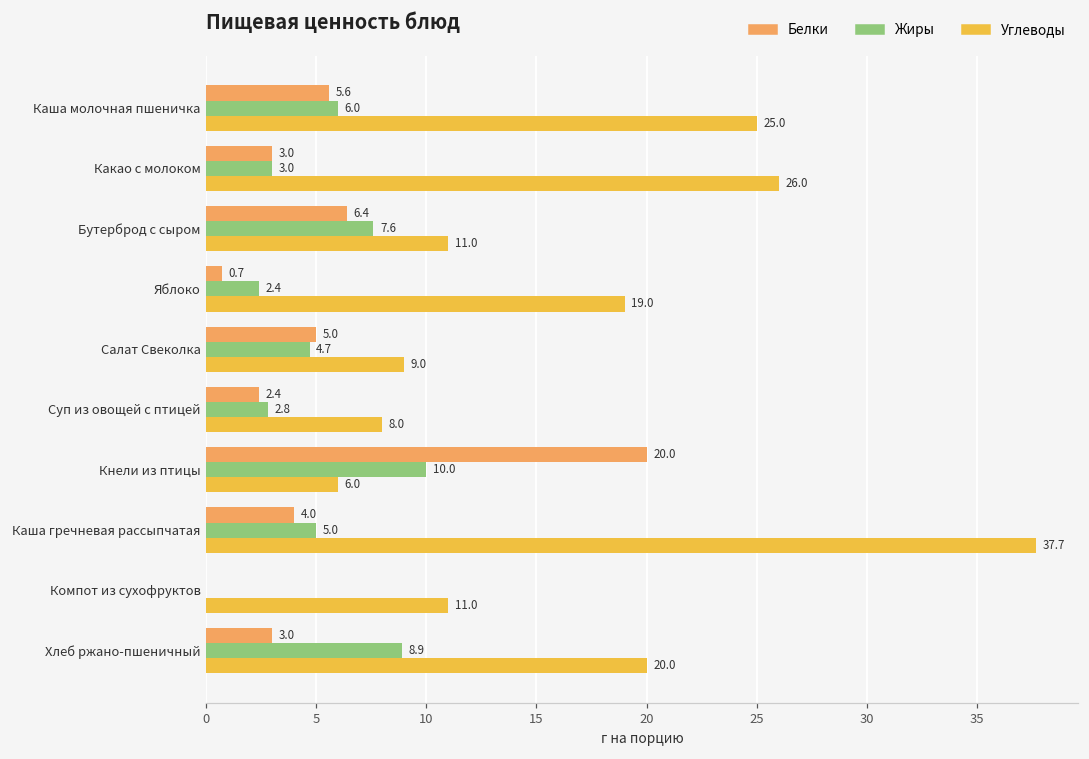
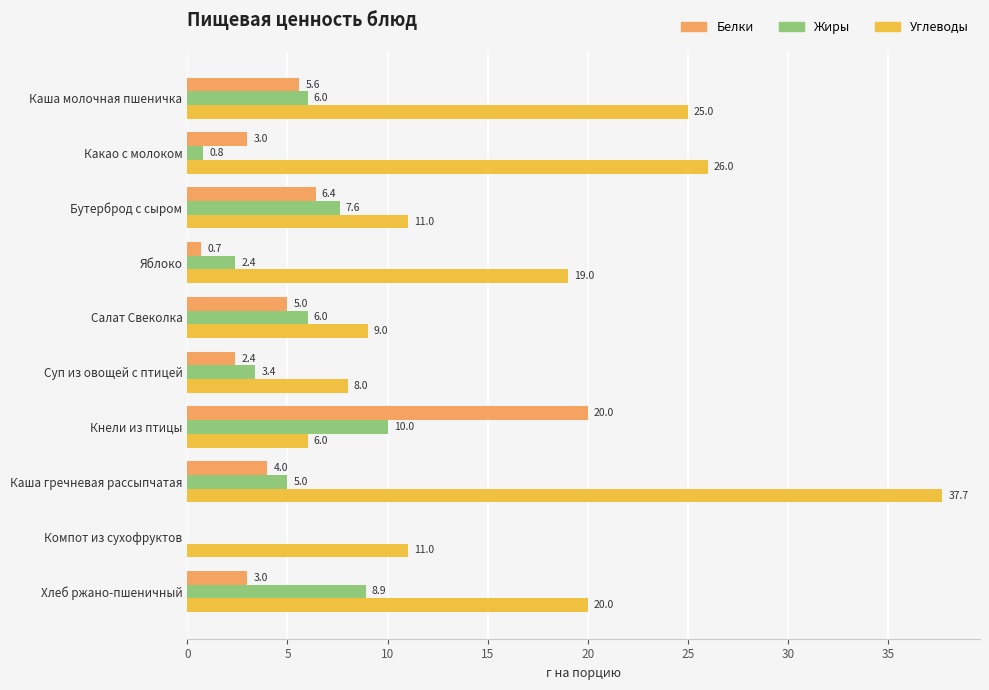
Жиры, Какао с молоком: 3.0 -> 0.8
Жиры, Салат Свеколка: 4.7 -> 6.0
Жиры, Суп из овощей с птицей: 2.8 -> 3.4
